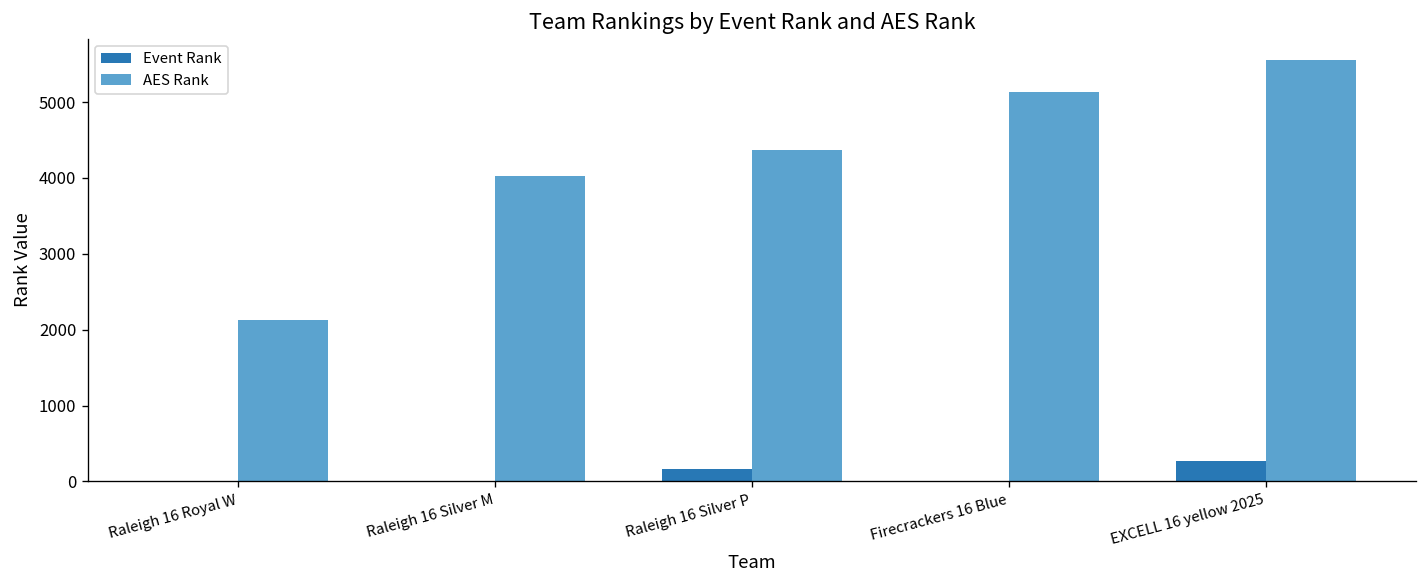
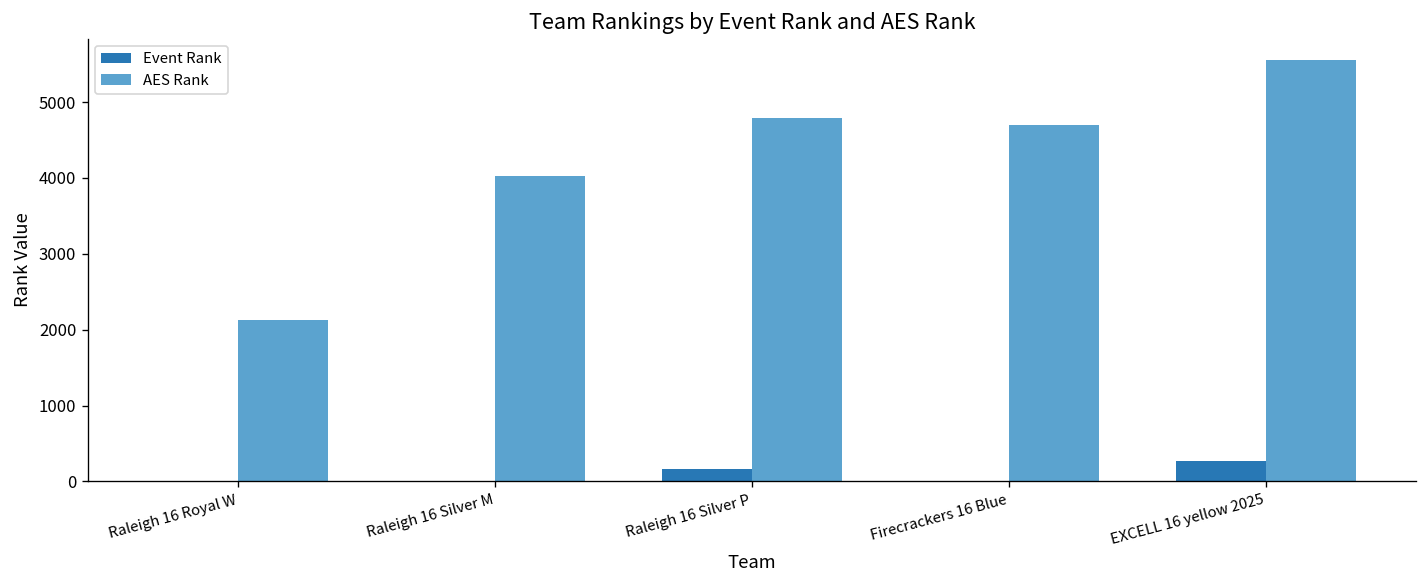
AES Rank, Raleigh 16 Silver P: 4400 -> 4800
AES Rank, Firecrackers 16 Blue: 5100 -> 4700
